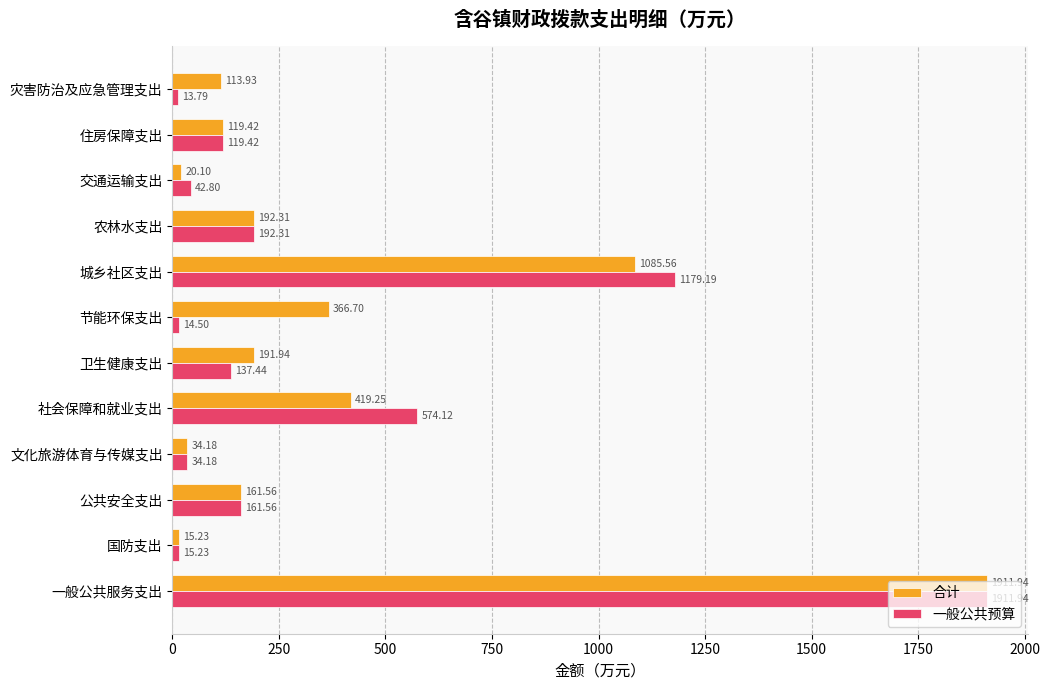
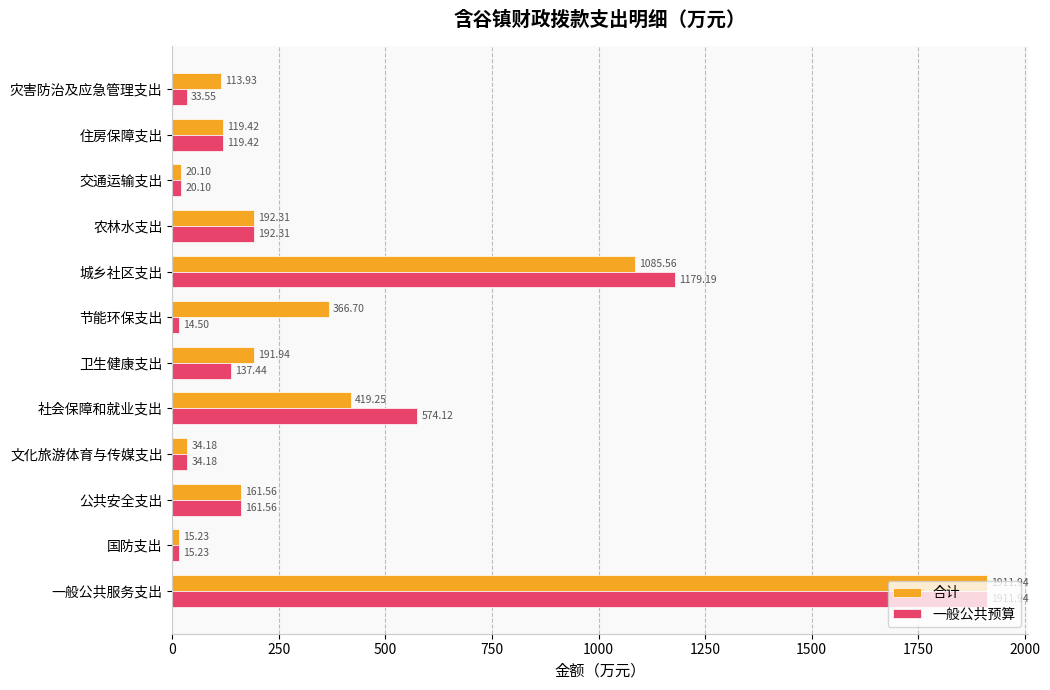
一般公共预算, 灾害防治及应急管理支出: 13.79 -> 33.55
一般公共预算, 交通运输支出: 42.80 -> 20.10
